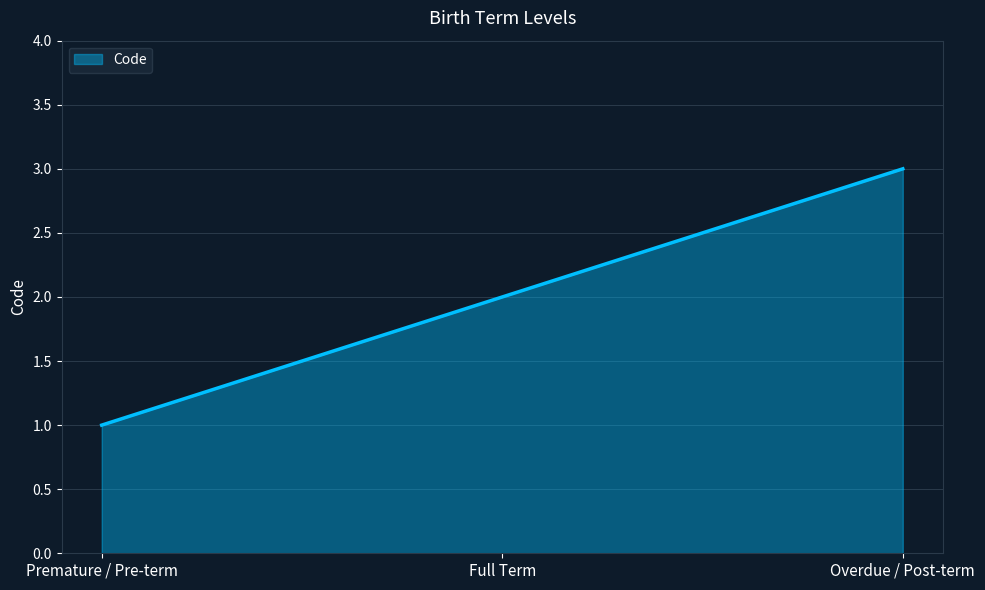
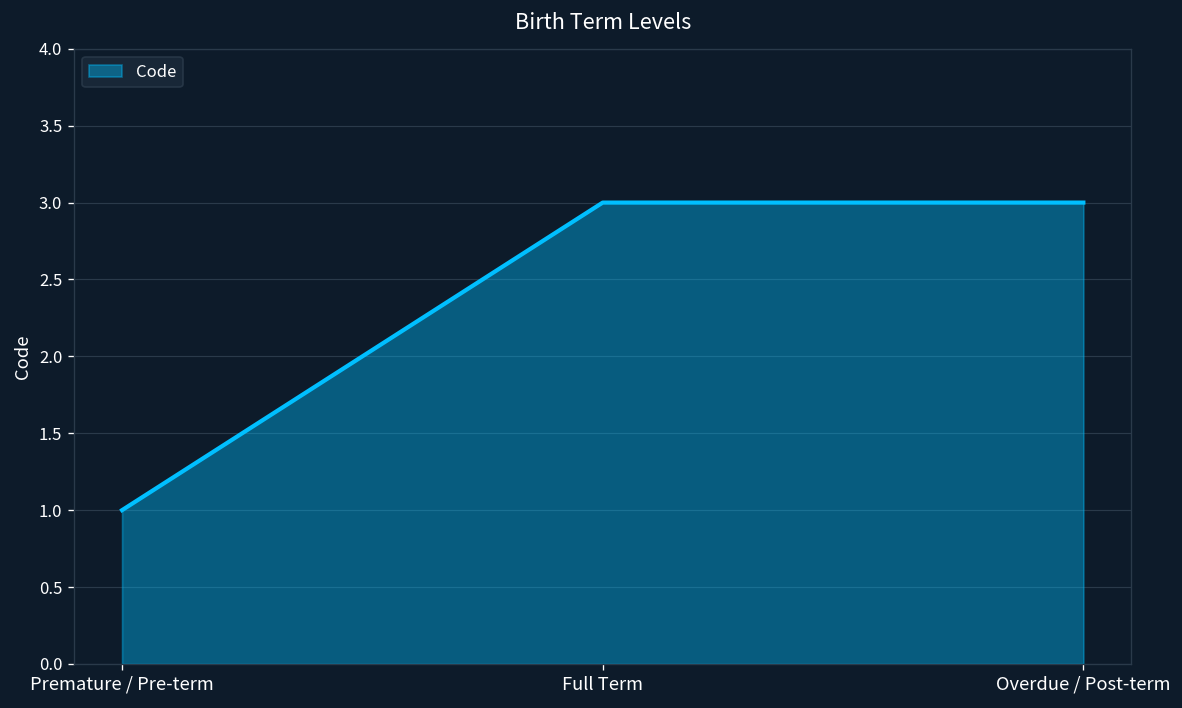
Full Term: 2 -> 3
